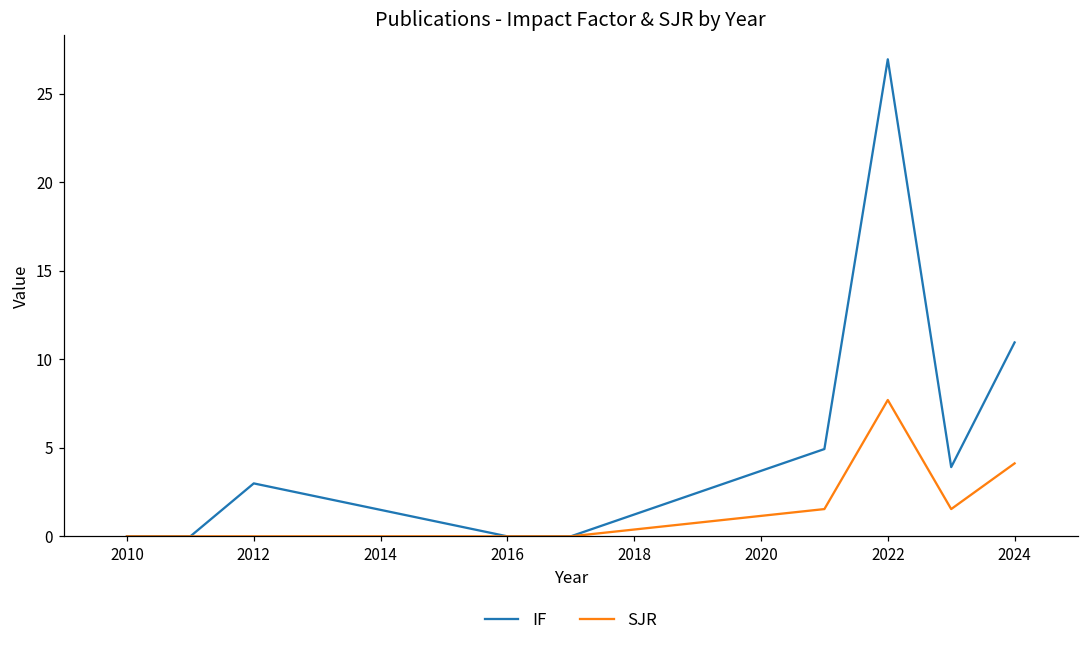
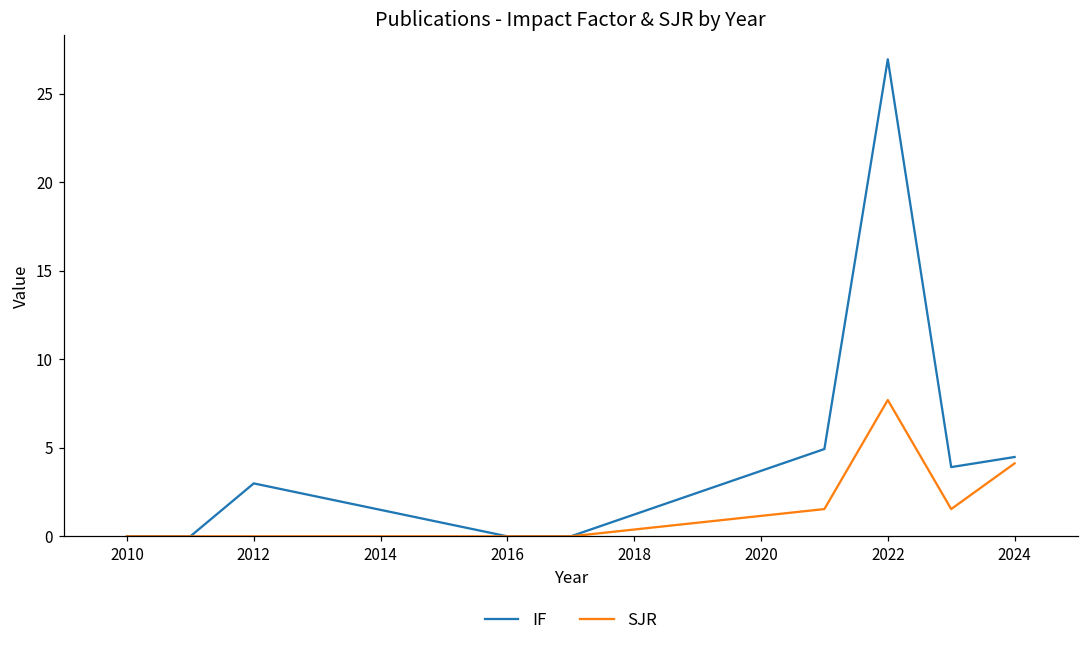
IF, 2024: 11.0 -> 4.5
